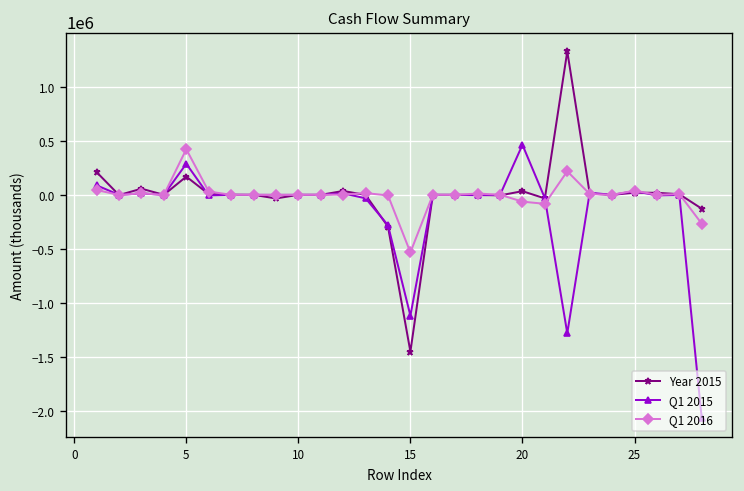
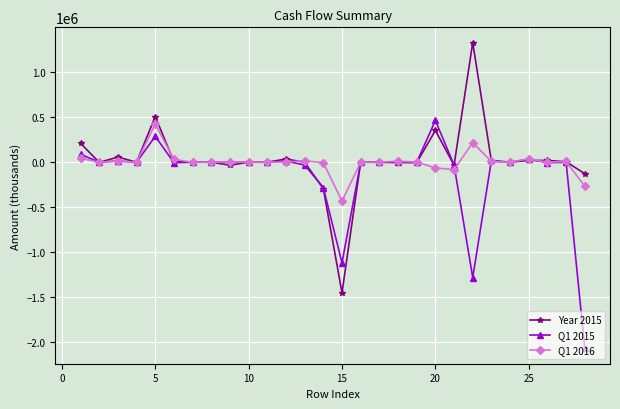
Year 2015, 5: 200000 -> 500000
Q1 2016, 15: -500000 -> -400000
Year 2015, 20: 0 -> 400000
